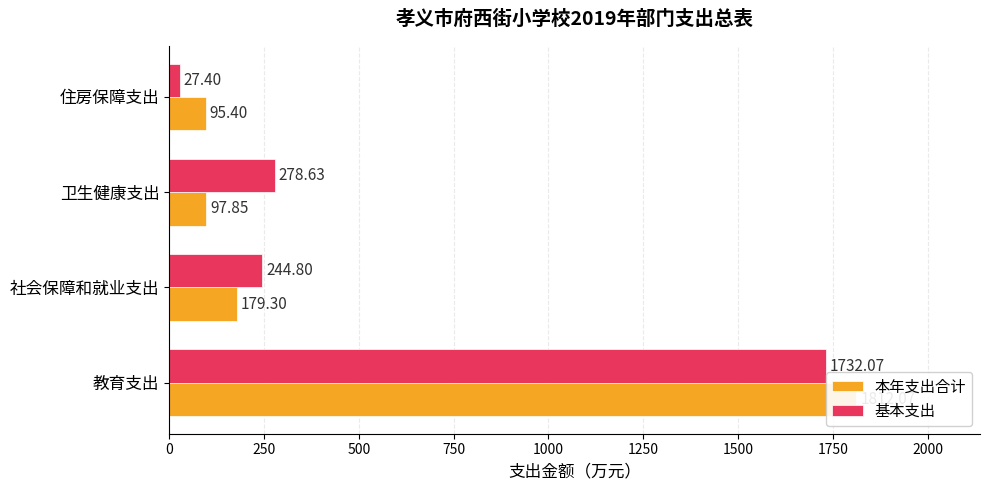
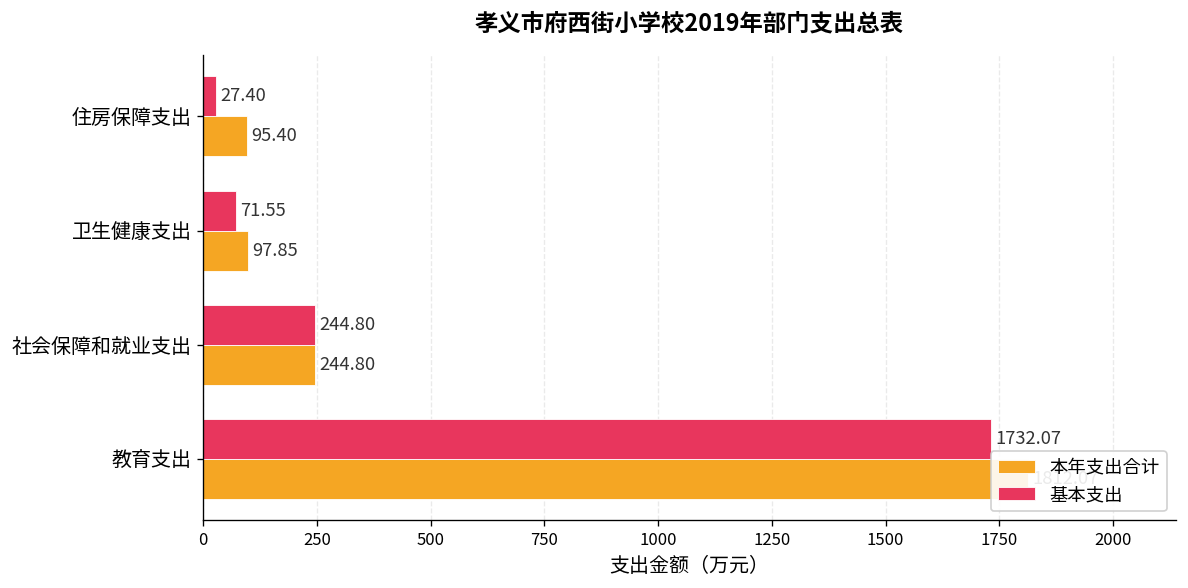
基本支出, 卫生健康支出: 278.63 -> 71.55
本年支出合计, 社会保障和就业支出: 179.30 -> 244.80
